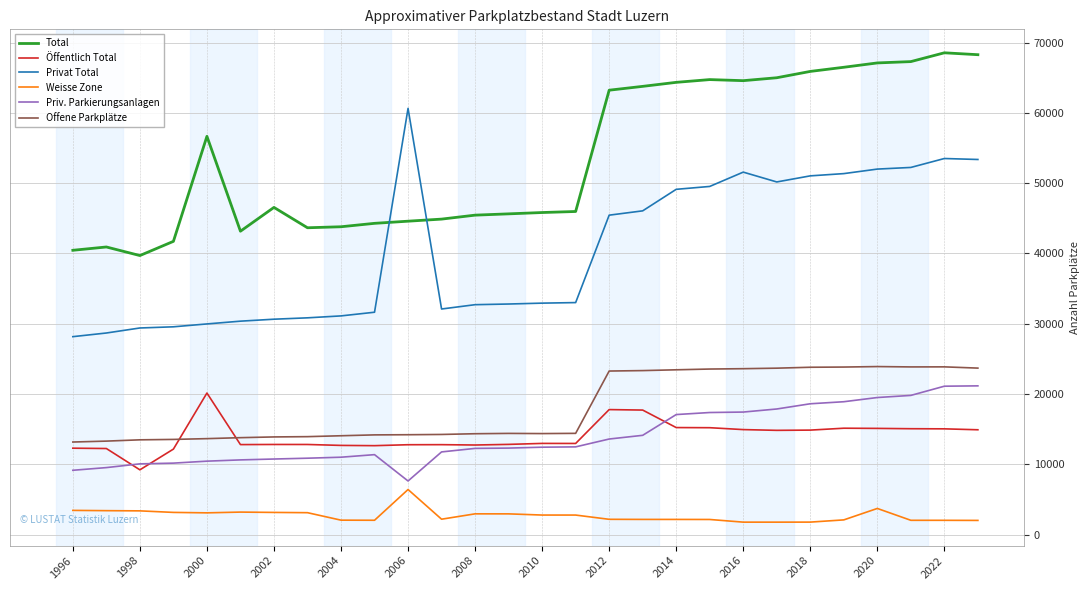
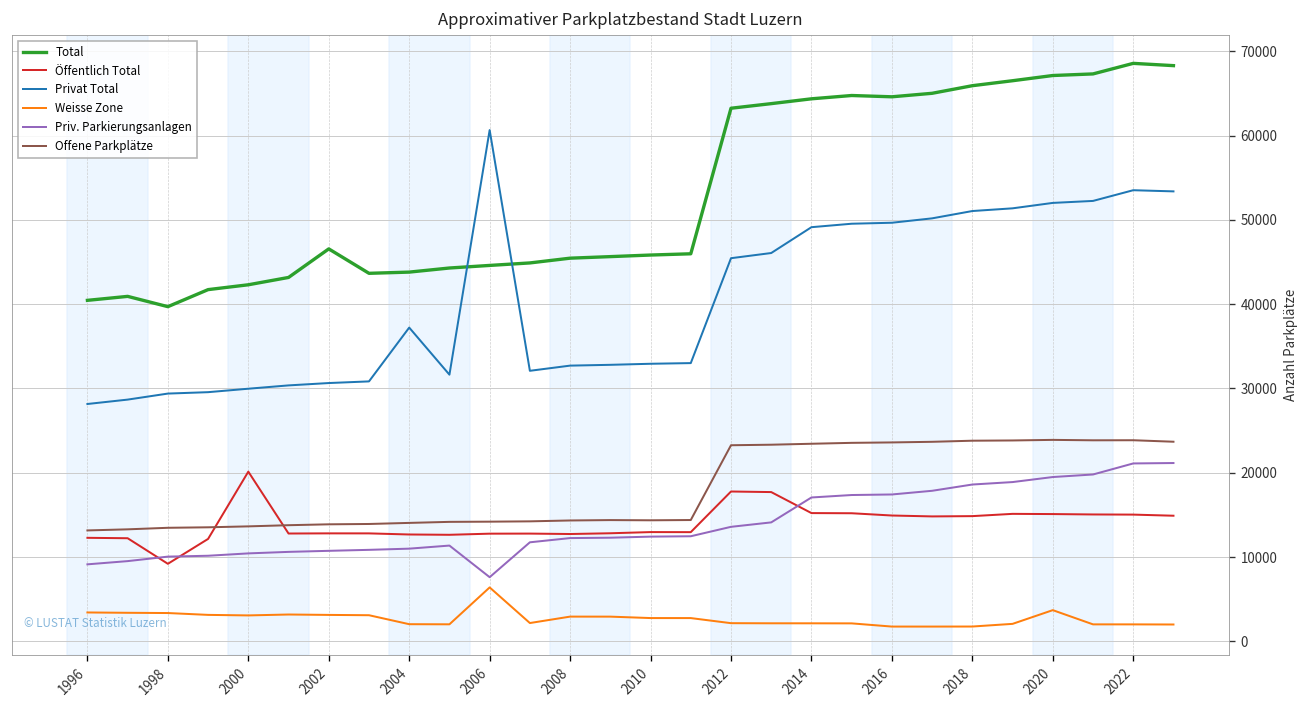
Total, 2000: 57000 -> 42000
Privat Total, 2004: 31000 -> 37000
Privat Total, 2016: 52000 -> 50000
